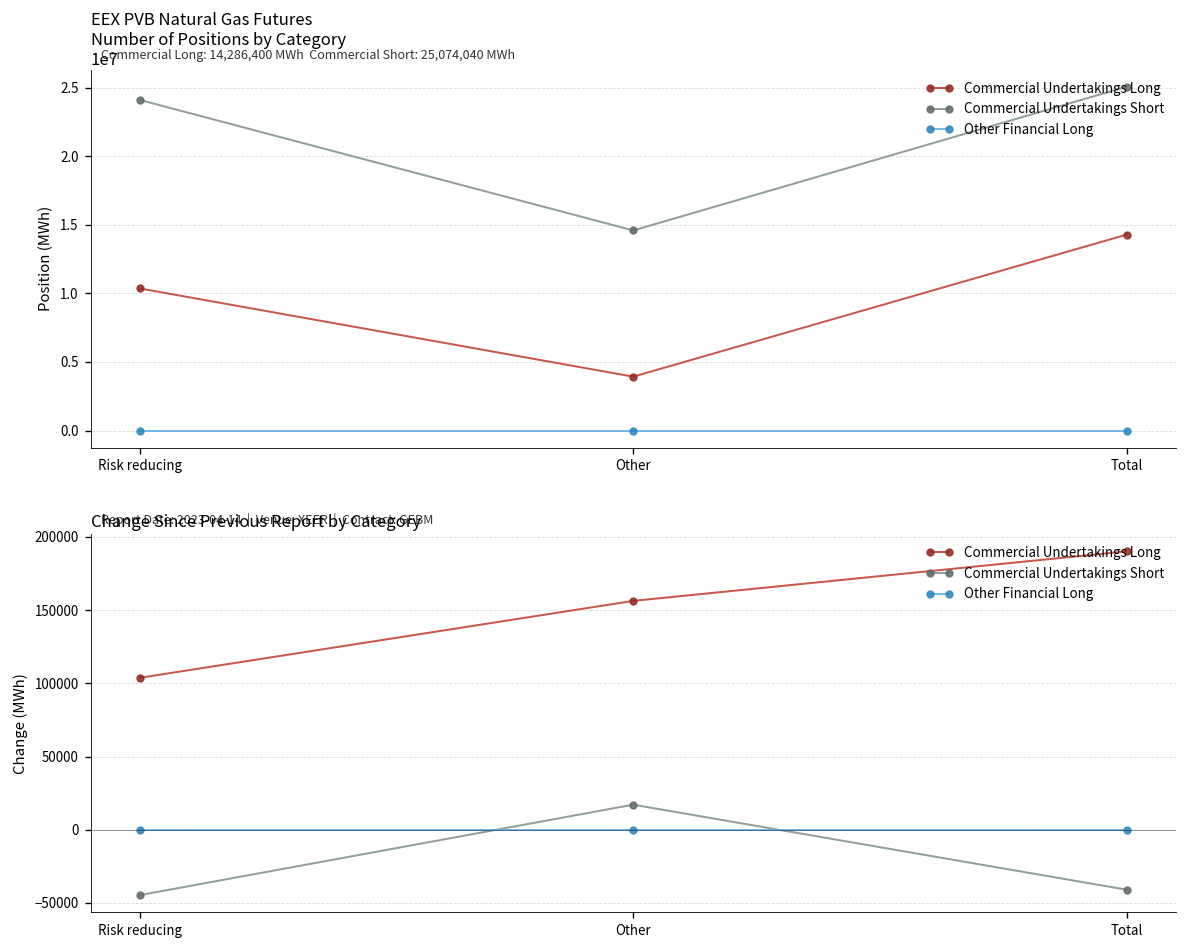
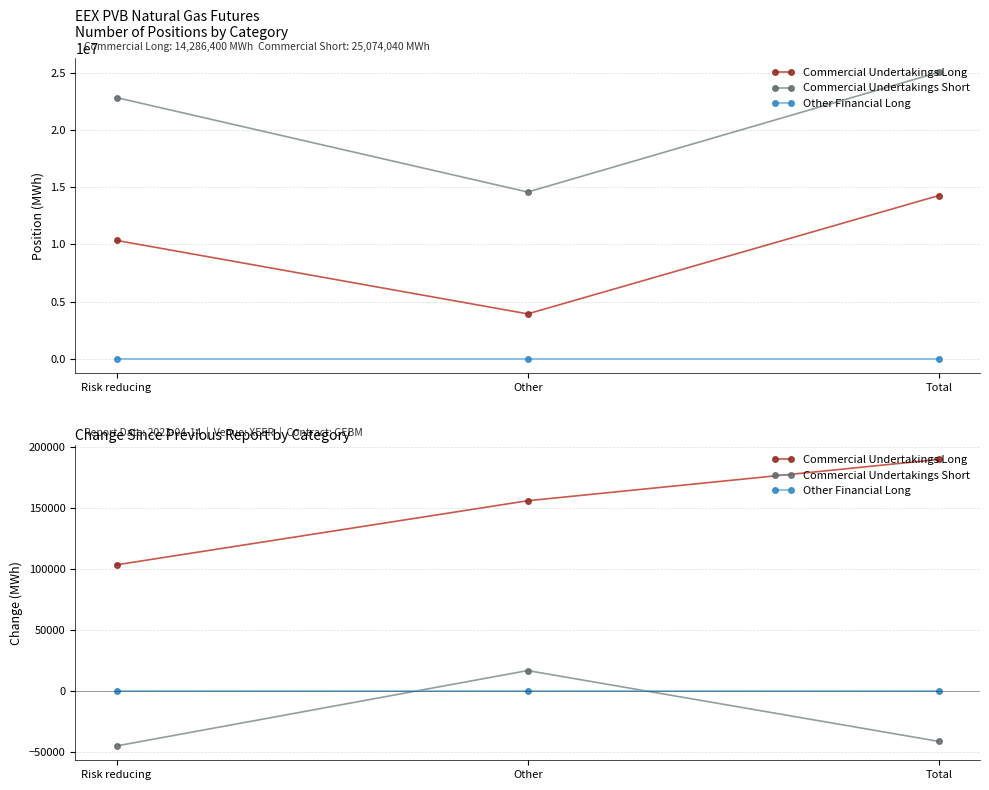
EEX PVB Natural Gas Futures Number of Positions by Category, Commercial Undertakings Short, Risk reducing: 24100000 -> 22900000
